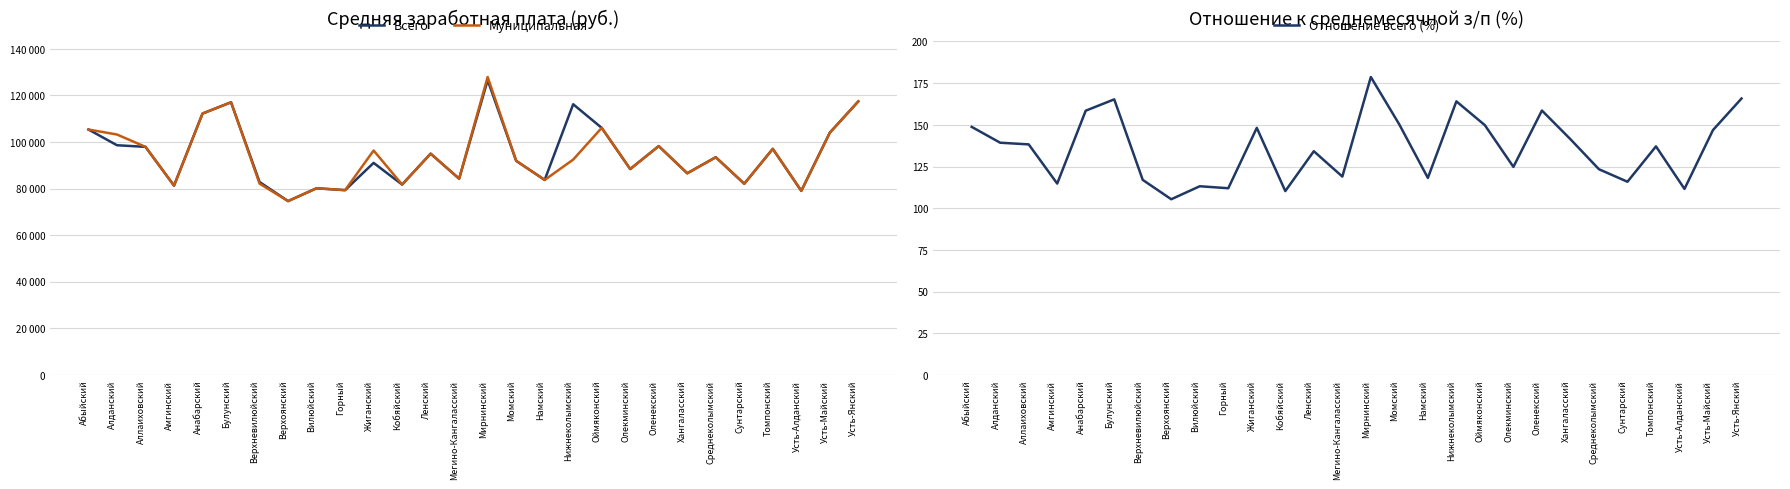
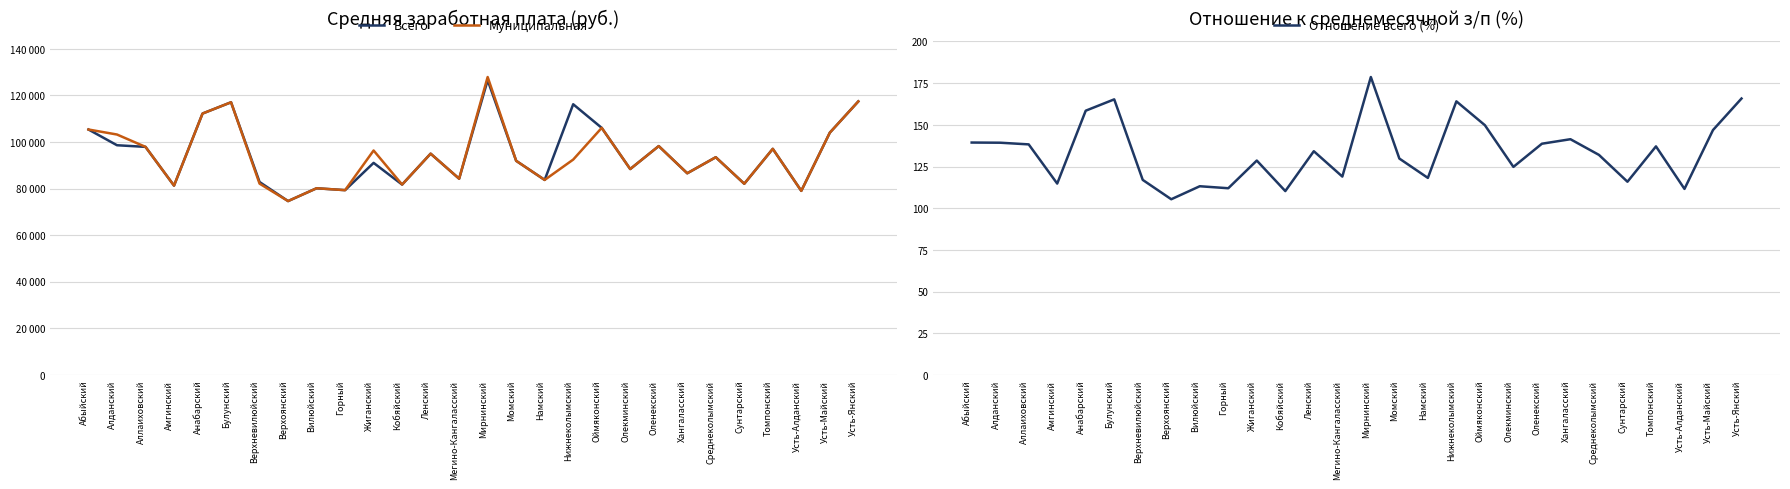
Отношение к среднемесячной з/п (%), Абыйский: 149 -> 139
Отношение к среднемесячной з/п (%), Жиганский: 148 -> 129
Отношение к среднемесячной з/п (%), Момский: 150 -> 130
Отношение к среднемесячной з/п (%), Оленекский: 159 -> 139
Отношение к среднемесячной з/п (%), Среднеколымский: 123 -> 132
